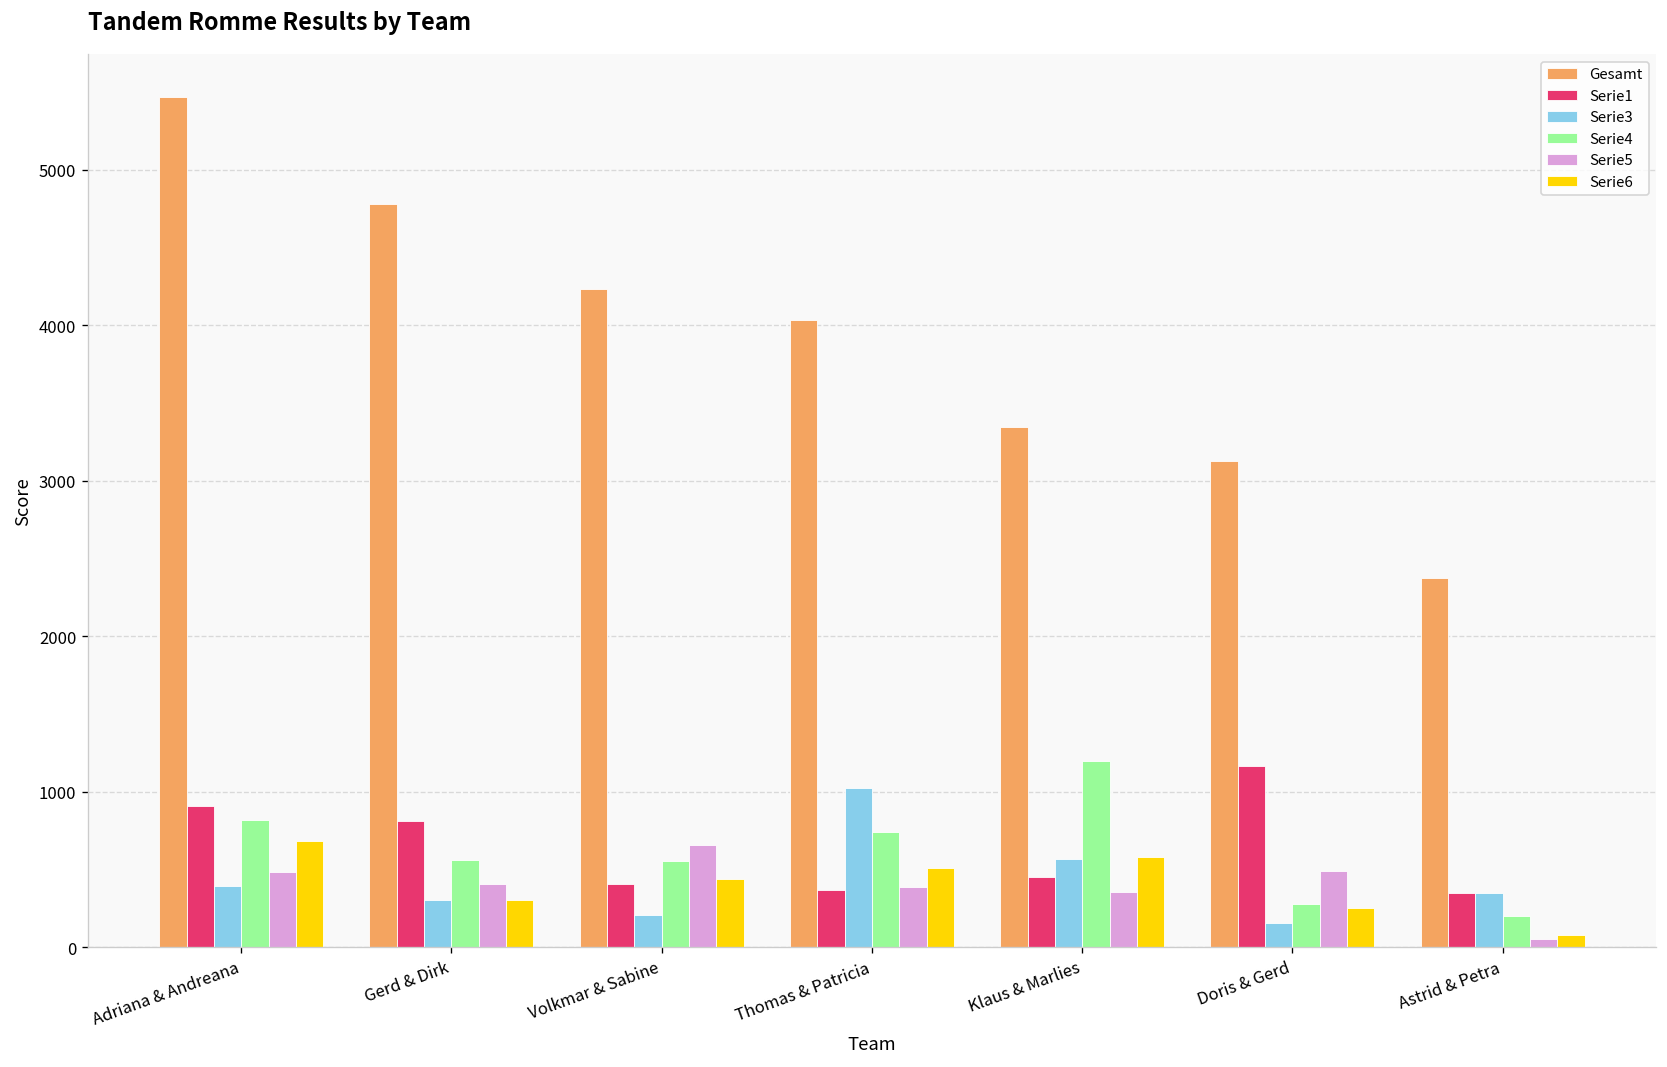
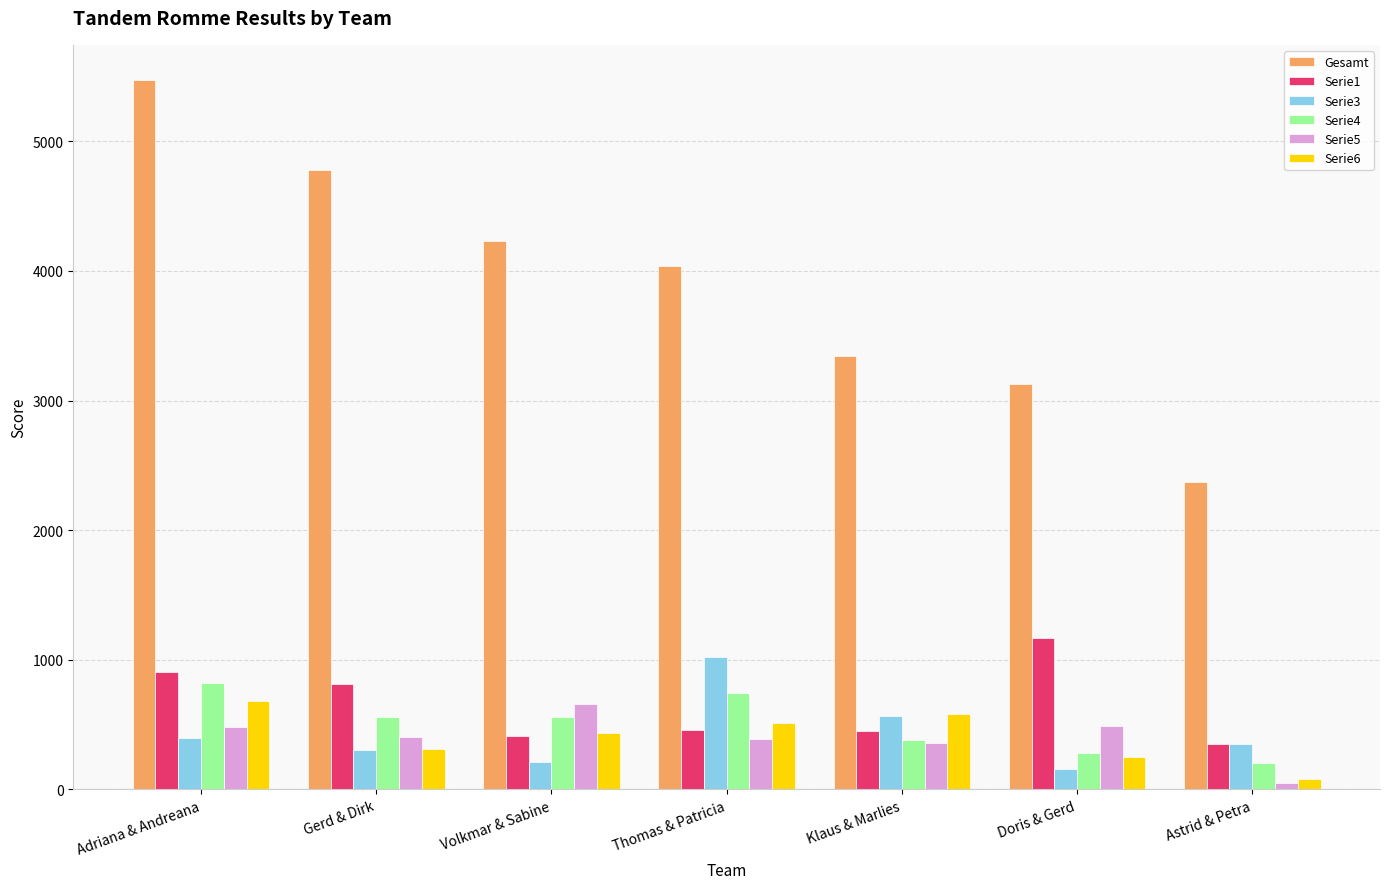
Serie1, Thomas & Patricia: 370 -> 460
Serie4, Klaus & Marlies: 1200 -> 390
